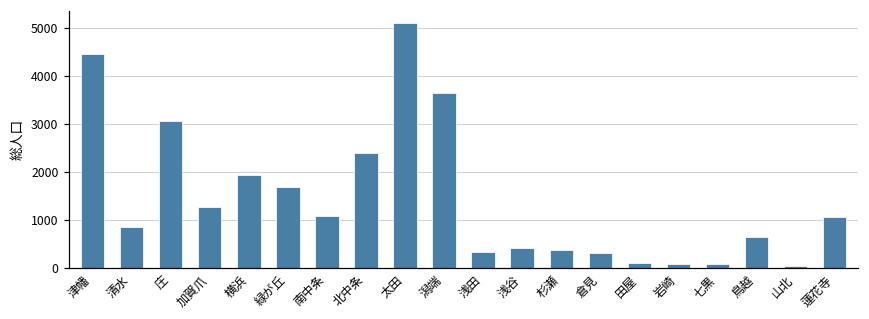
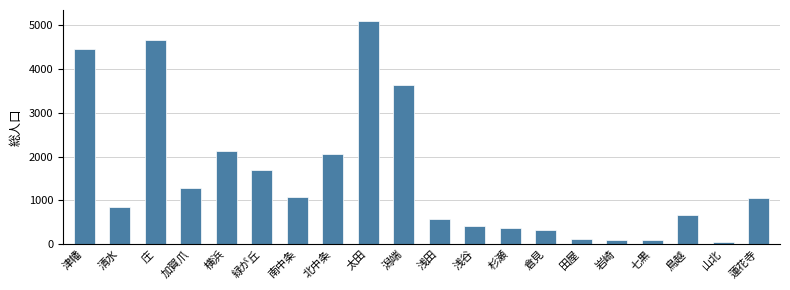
庄: 3100 -> 4700
横浜: 1900 -> 2100
北中条: 2400 -> 2100
浅田: 300 -> 600
